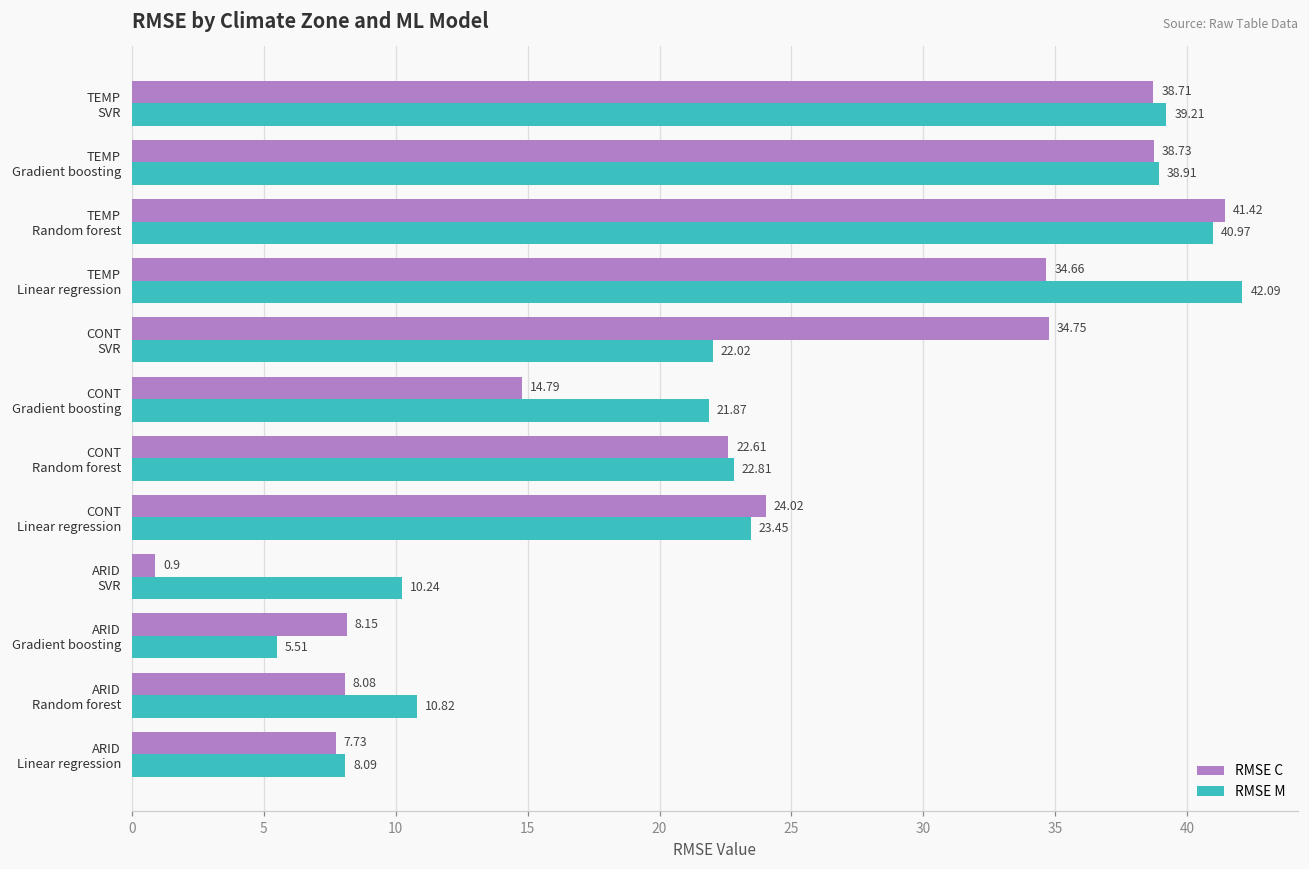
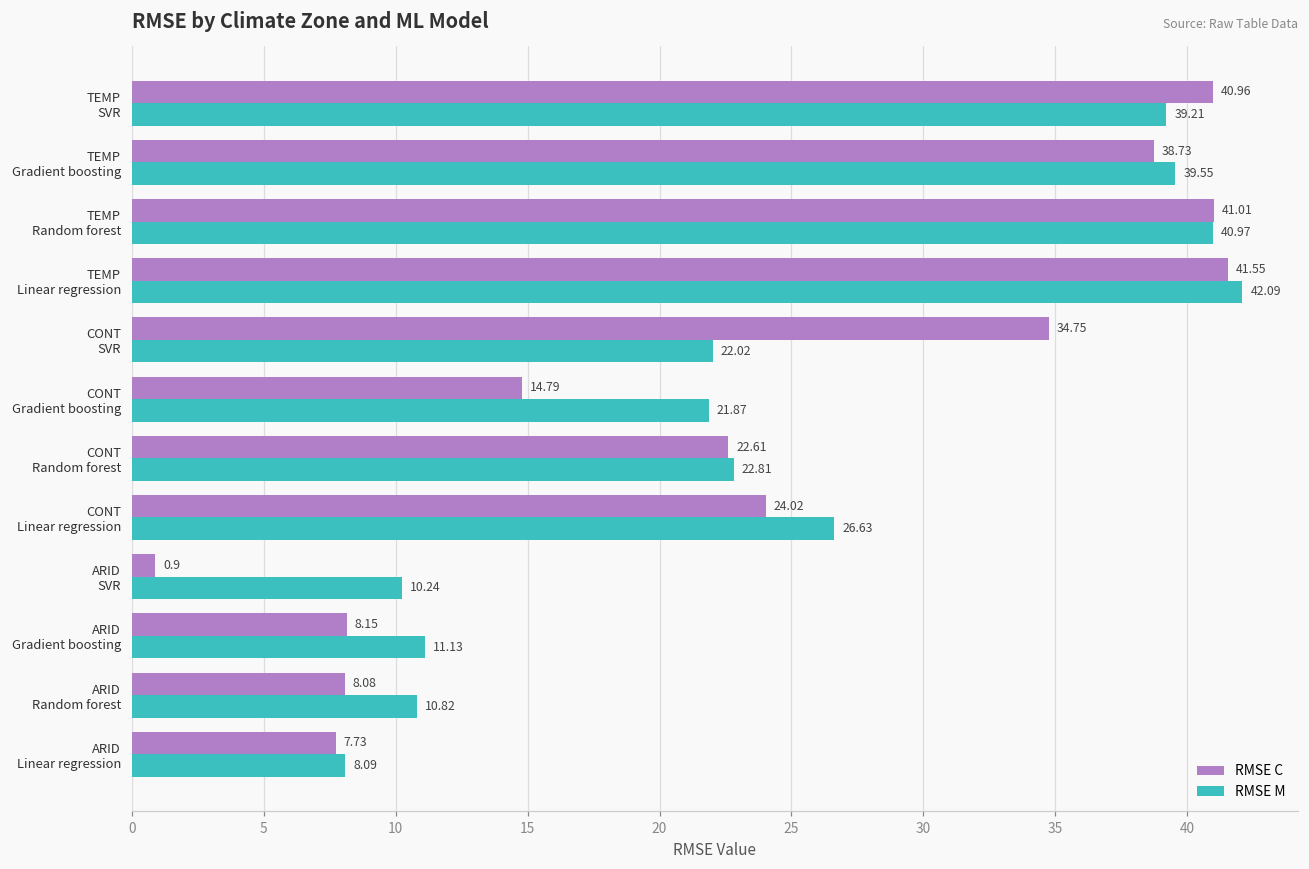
RMSE C, TEMP SVR: 38.71 -> 40.96
RMSE M, TEMP Gradient boosting: 38.91 -> 39.55
RMSE C, TEMP Random forest: 41.42 -> 41.01
RMSE C, TEMP Linear regression: 34.66 -> 41.55
RMSE M, CONT Linear regression: 23.45 -> 26.63
RMSE M, ARID Gradient boosting: 5.51 -> 11.13
